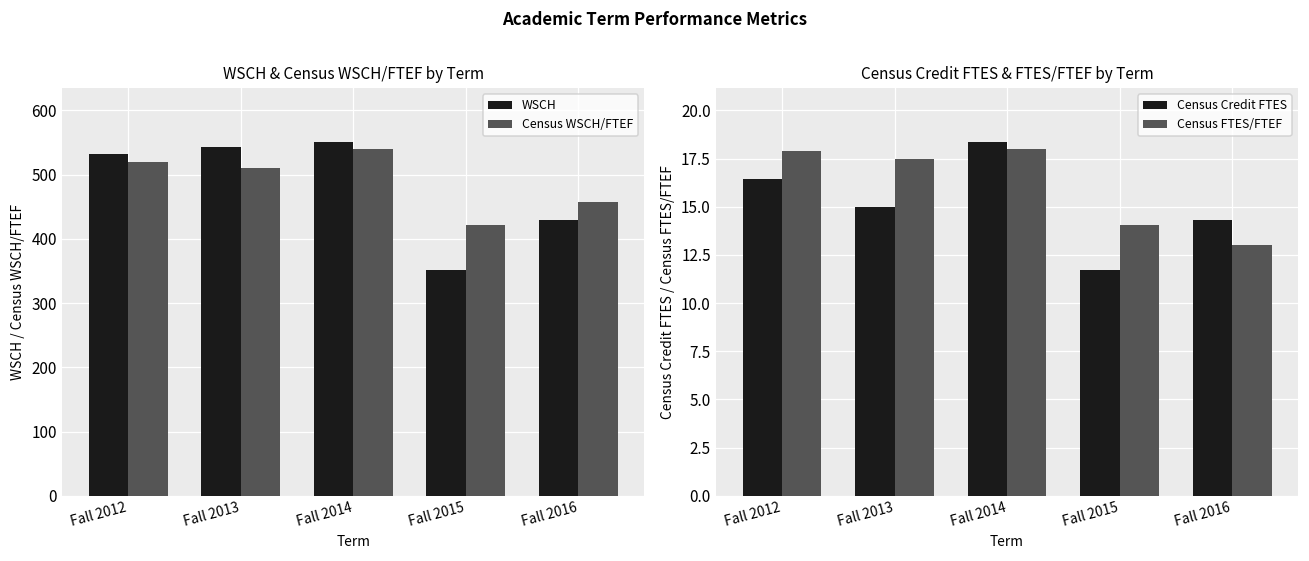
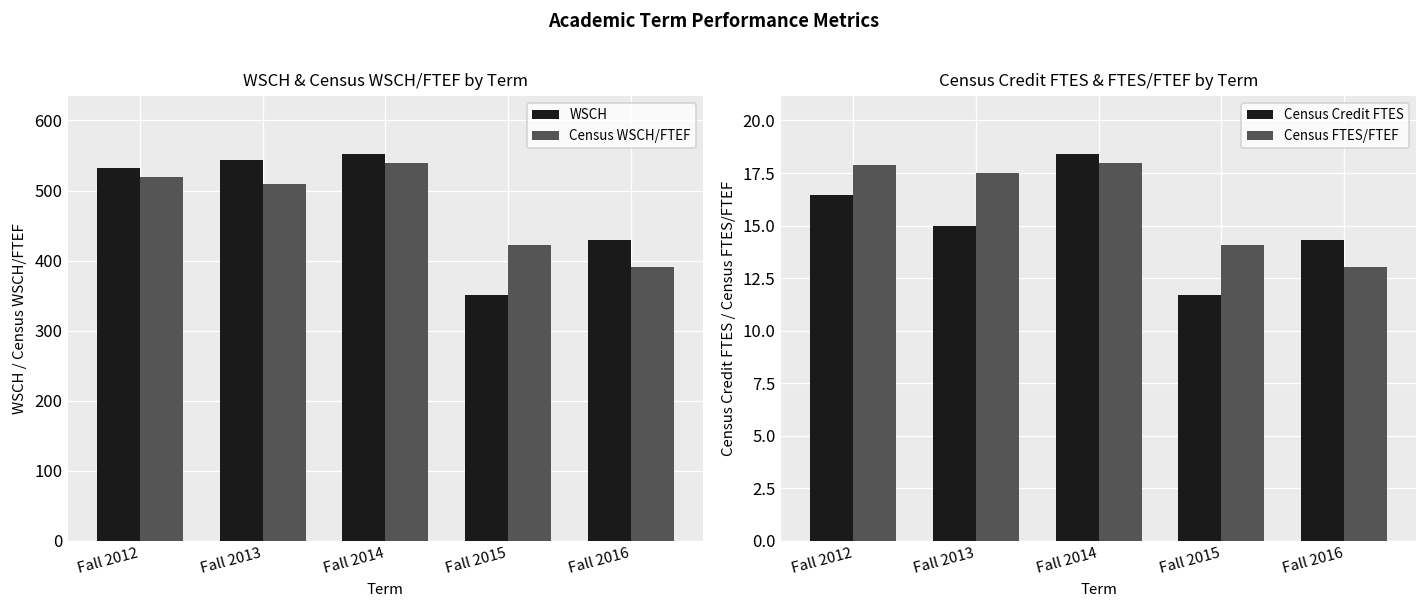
WSCH & Census WSCH/FTEF by Term, Census WSCH/FTEF, Fall 2016: 460 -> 390
